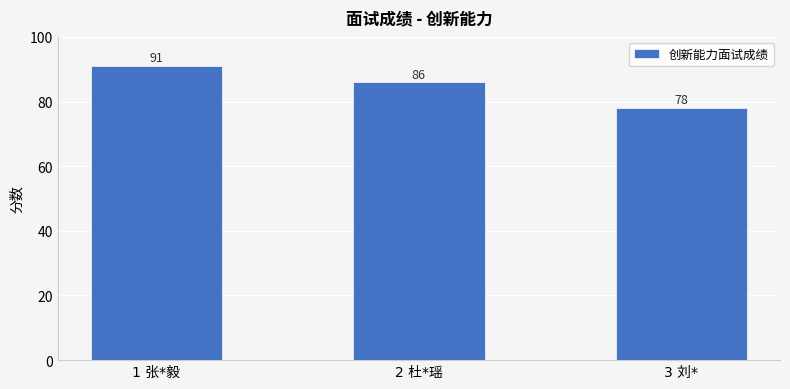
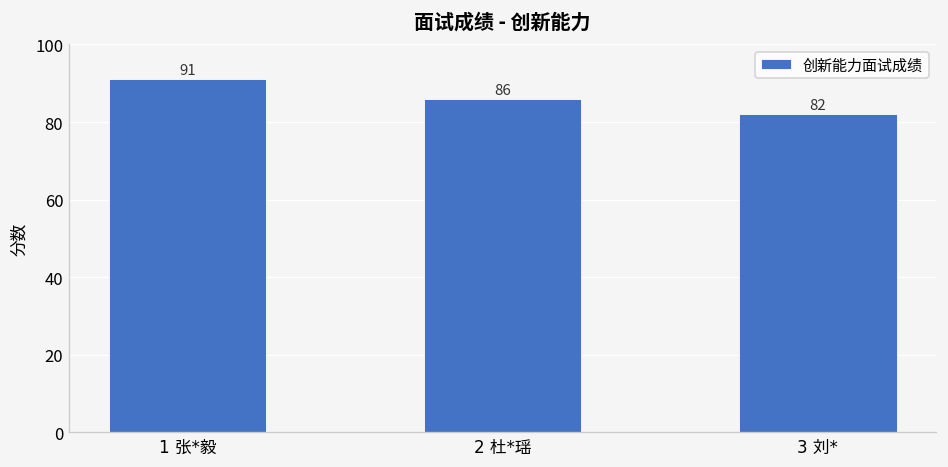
3 刘*: 78 -> 82
